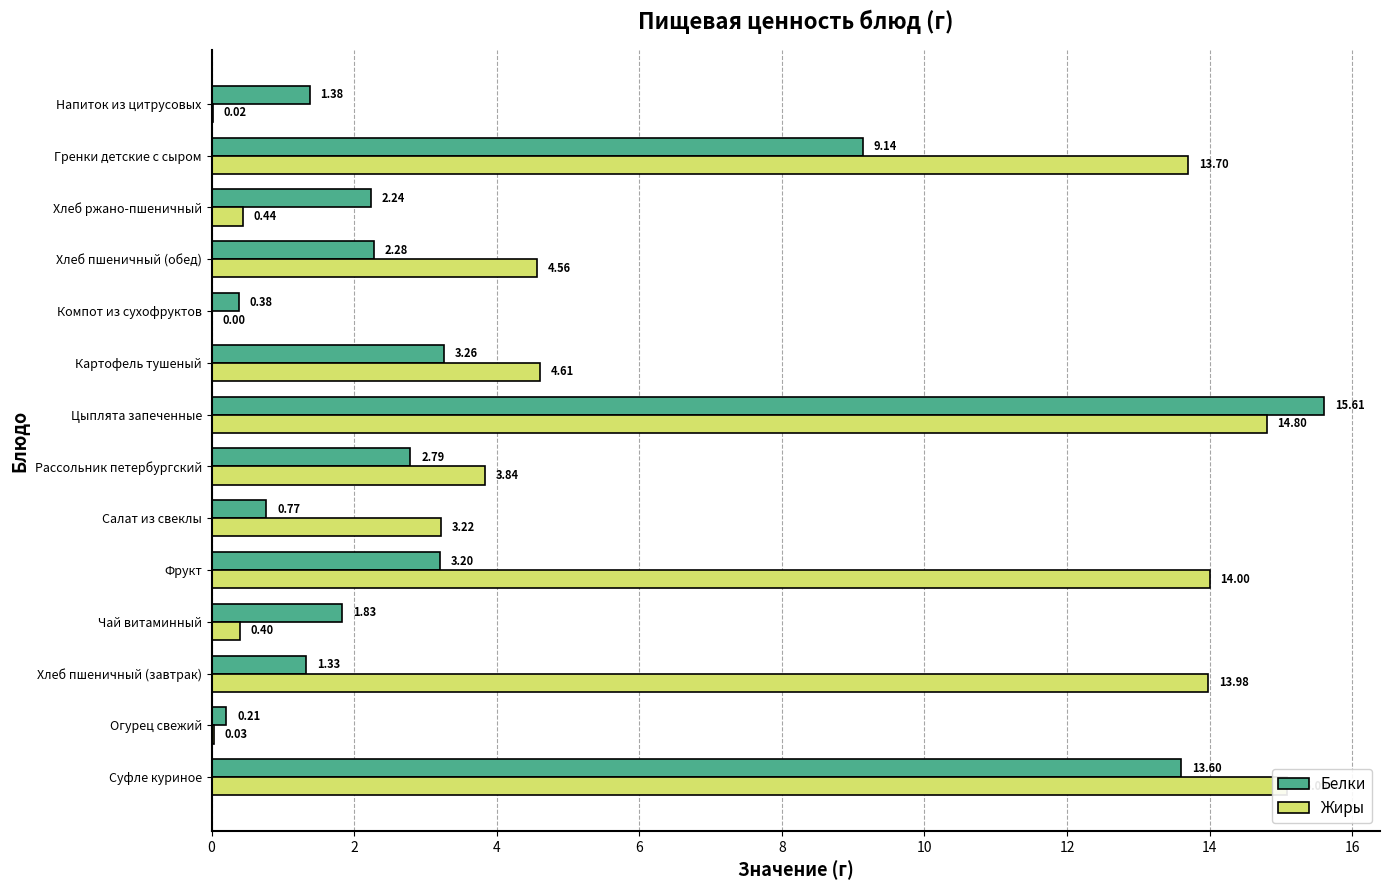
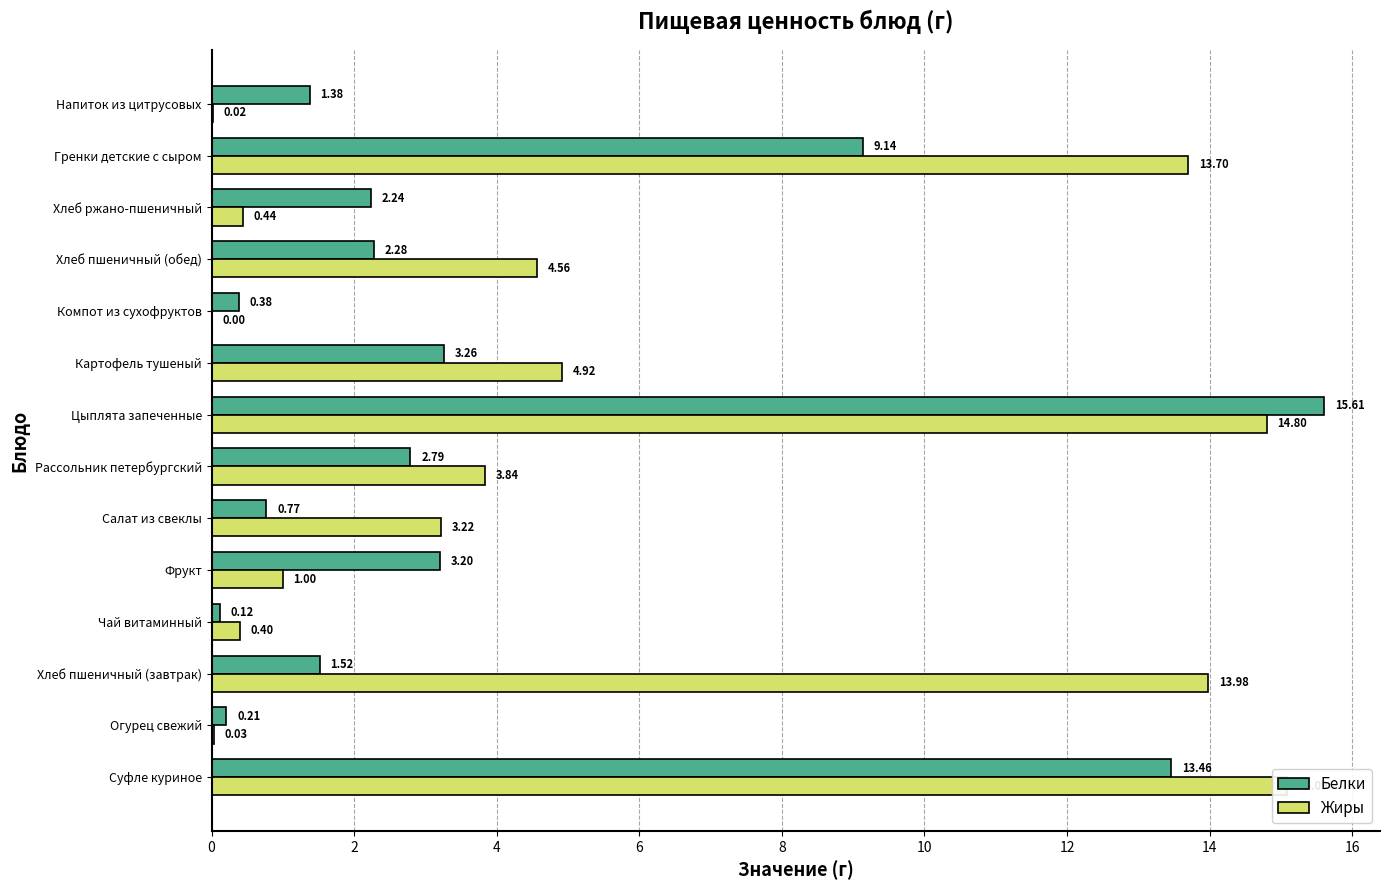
Жиры, Картофель тушеный: 4.61 -> 4.92
Жиры, Фрукт: 14.00 -> 1.00
Белки, Чай витаминный: 1.83 -> 0.12
Белки, Хлеб пшеничный (завтрак): 1.33 -> 1.52
Белки, Суфле куриное: 13.60 -> 13.46
